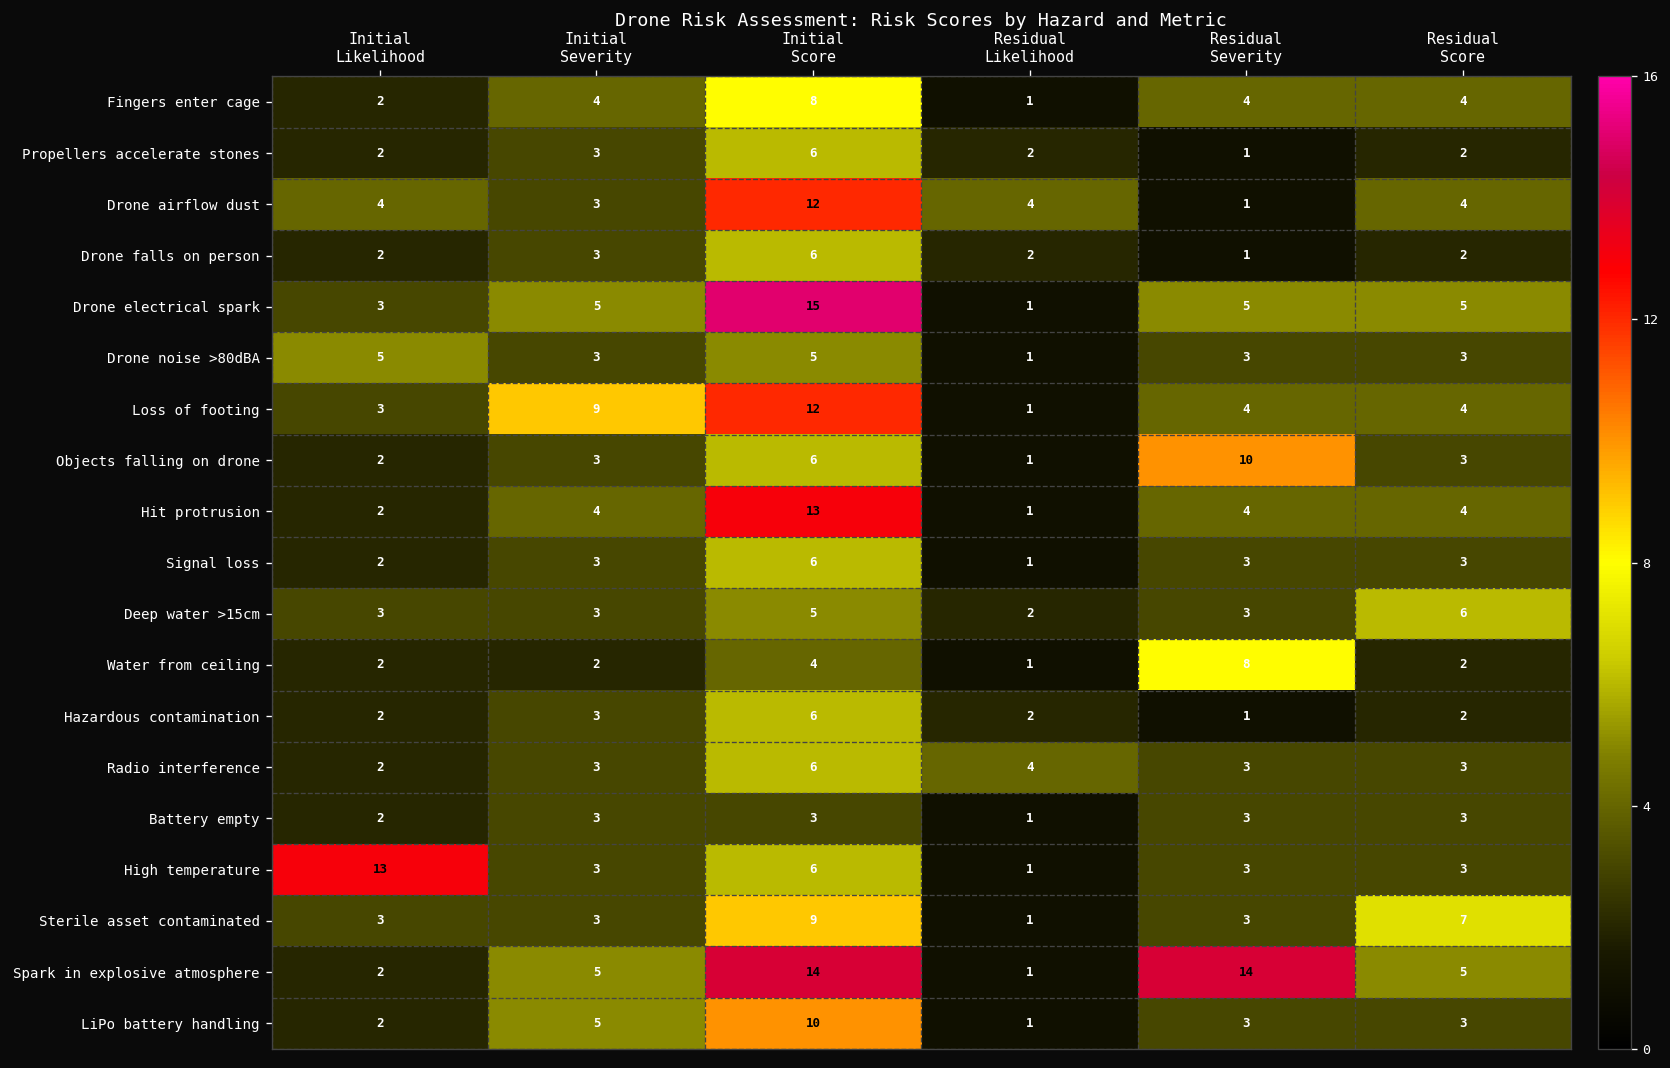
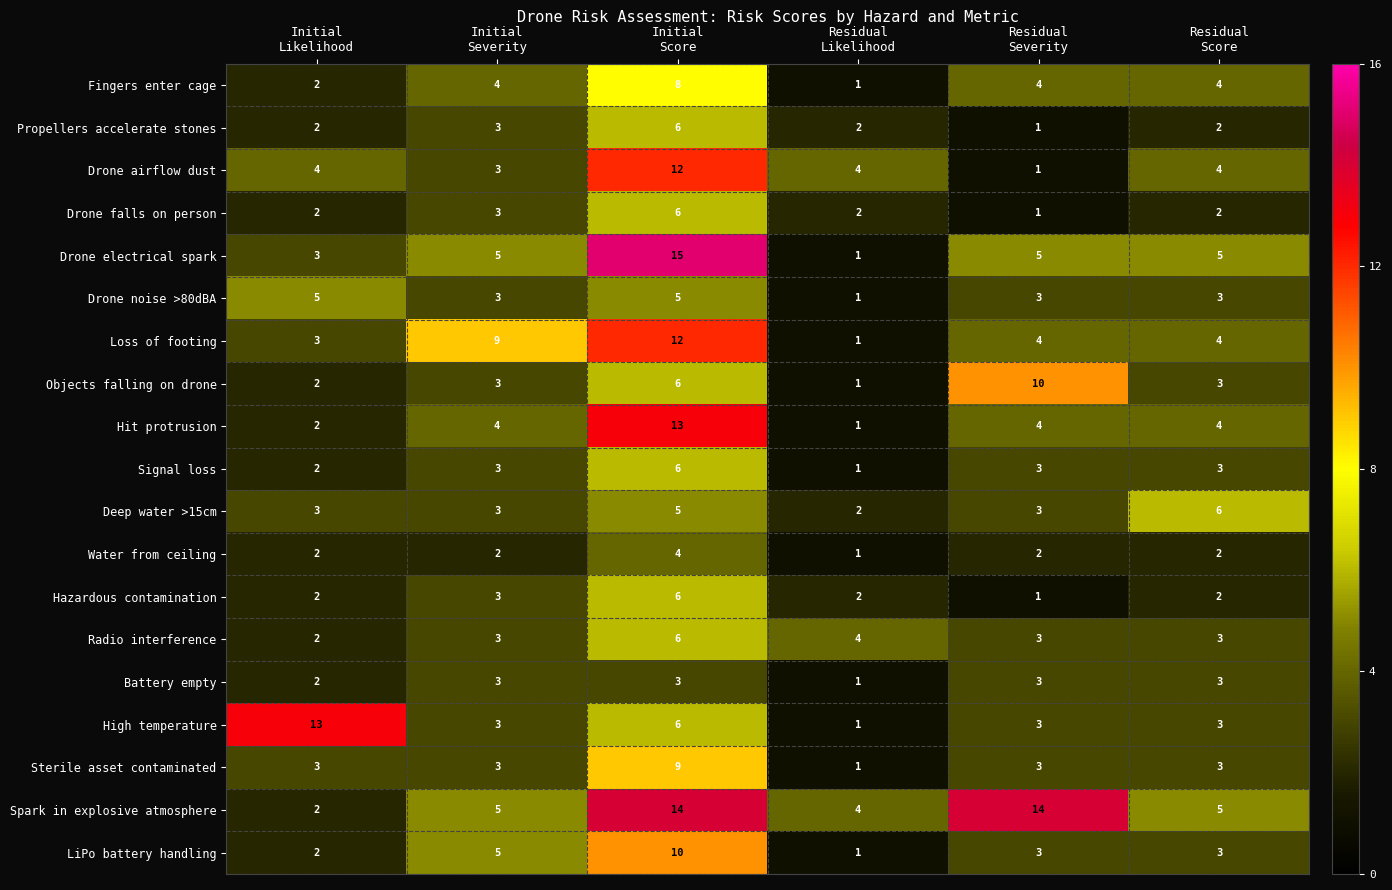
Water from ceiling, Residual Severity: 8 -> 2
Sterile asset contaminated, Residual Score: 7 -> 3
Spark in explosive atmosphere, Residual Likelihood: 1 -> 4
